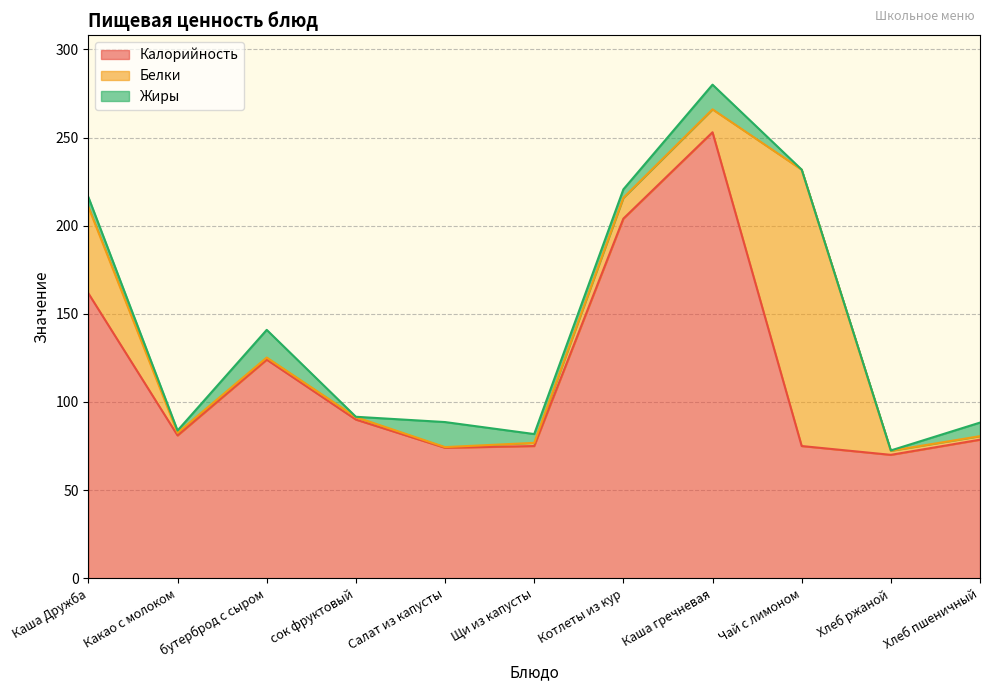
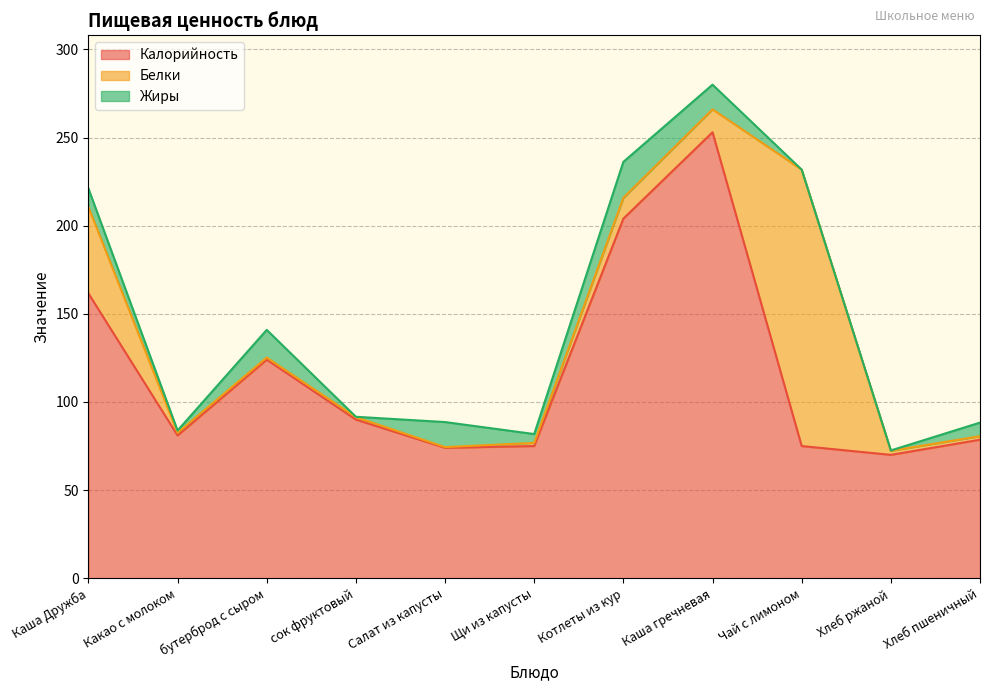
Жиры, Каша Дружба: 6 -> 11
Жиры, Котлеты из кур: 5 -> 20
